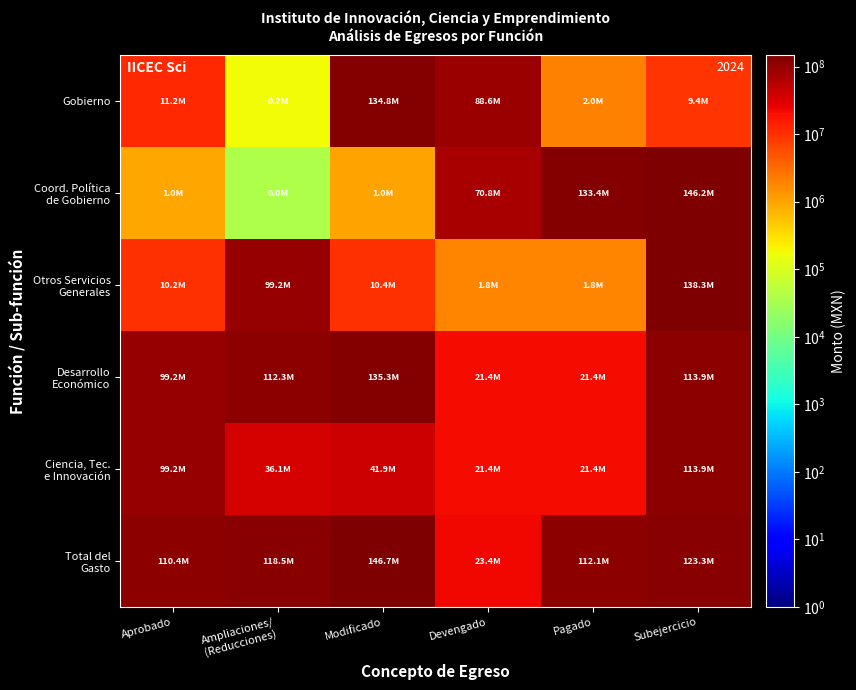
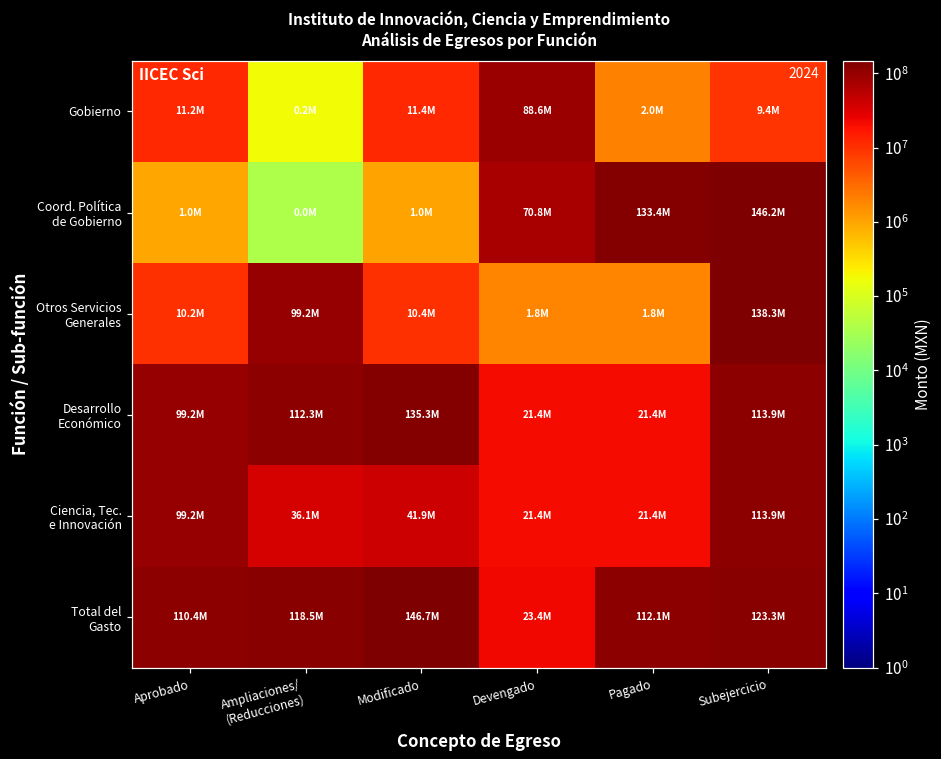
Gobierno, Modificado: 134.8M -> 11.4M
